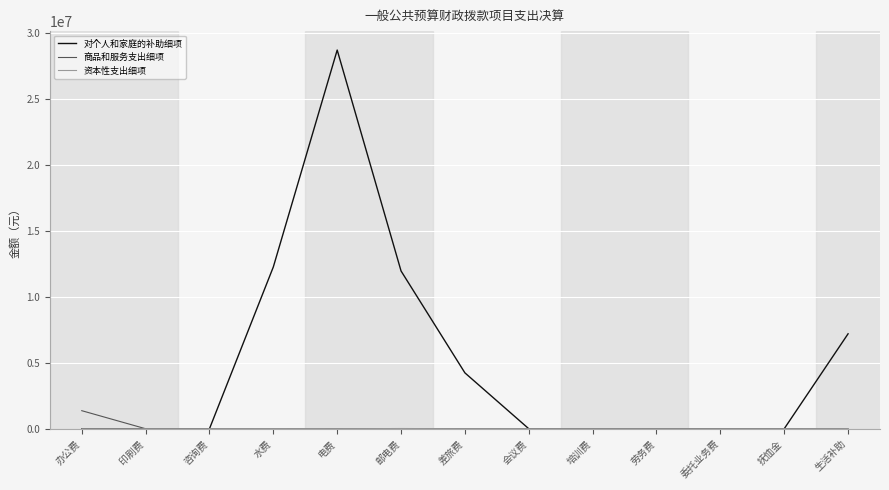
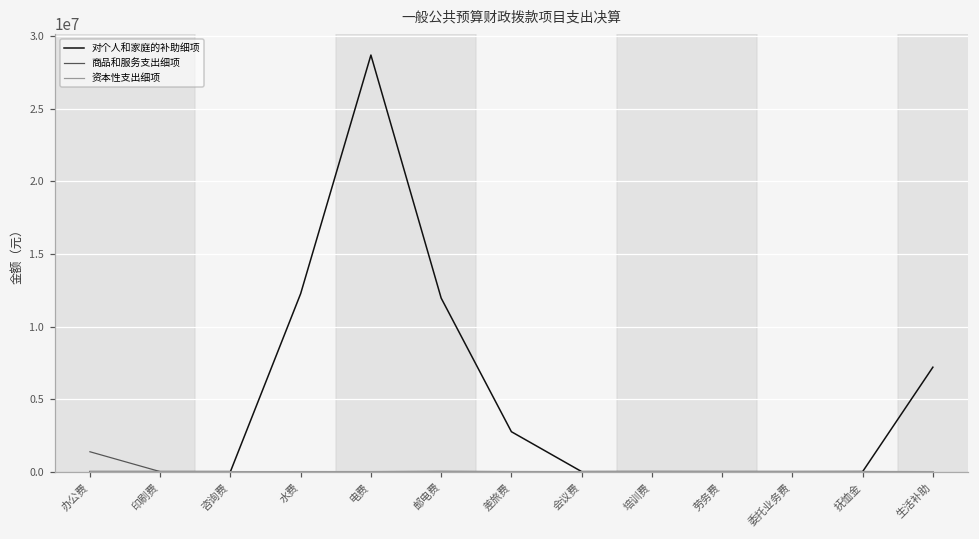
对个人和家庭的补助细项, 差旅费: 4200000 -> 2700000
